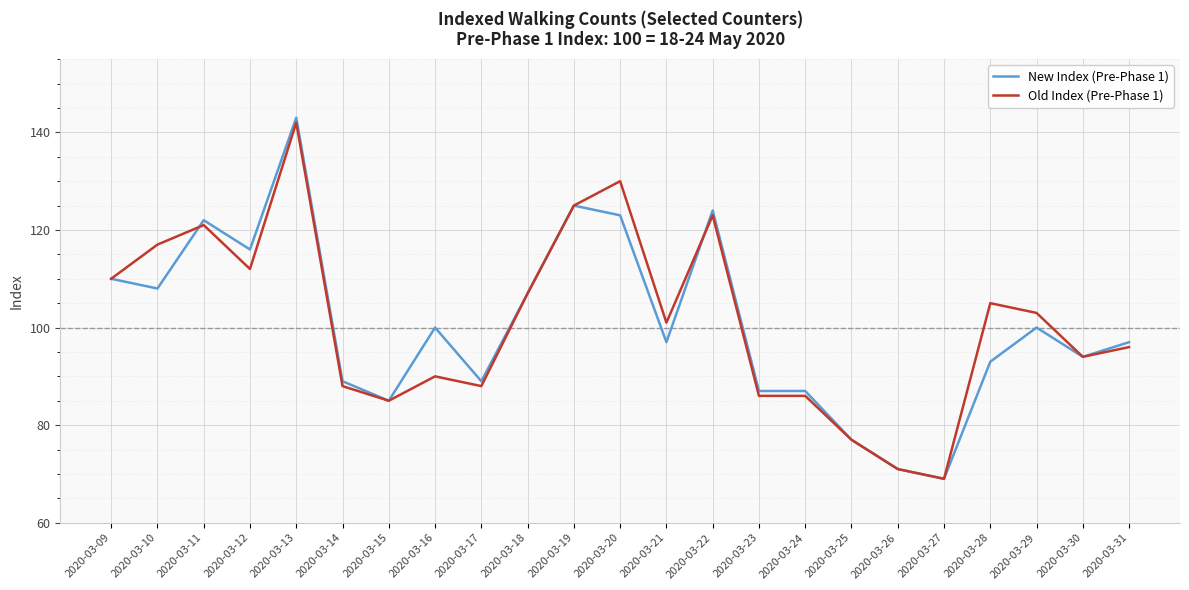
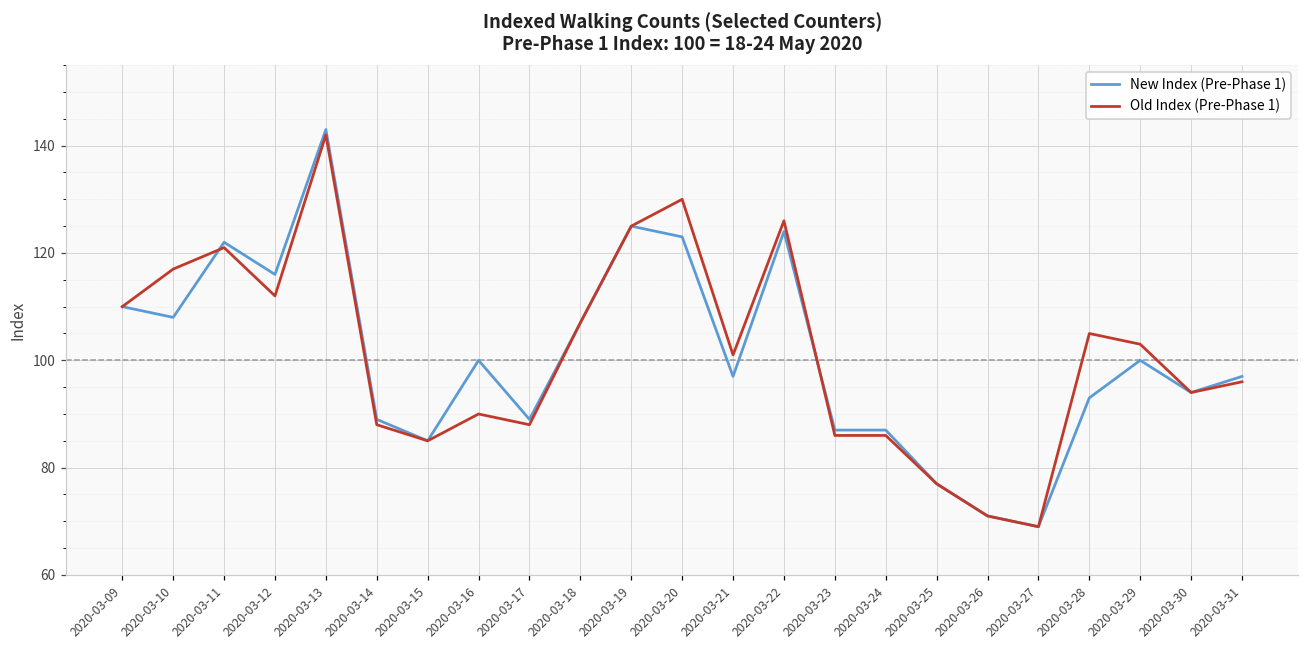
Old Index (Pre-Phase 1), 2020-03-22: 123 -> 126
